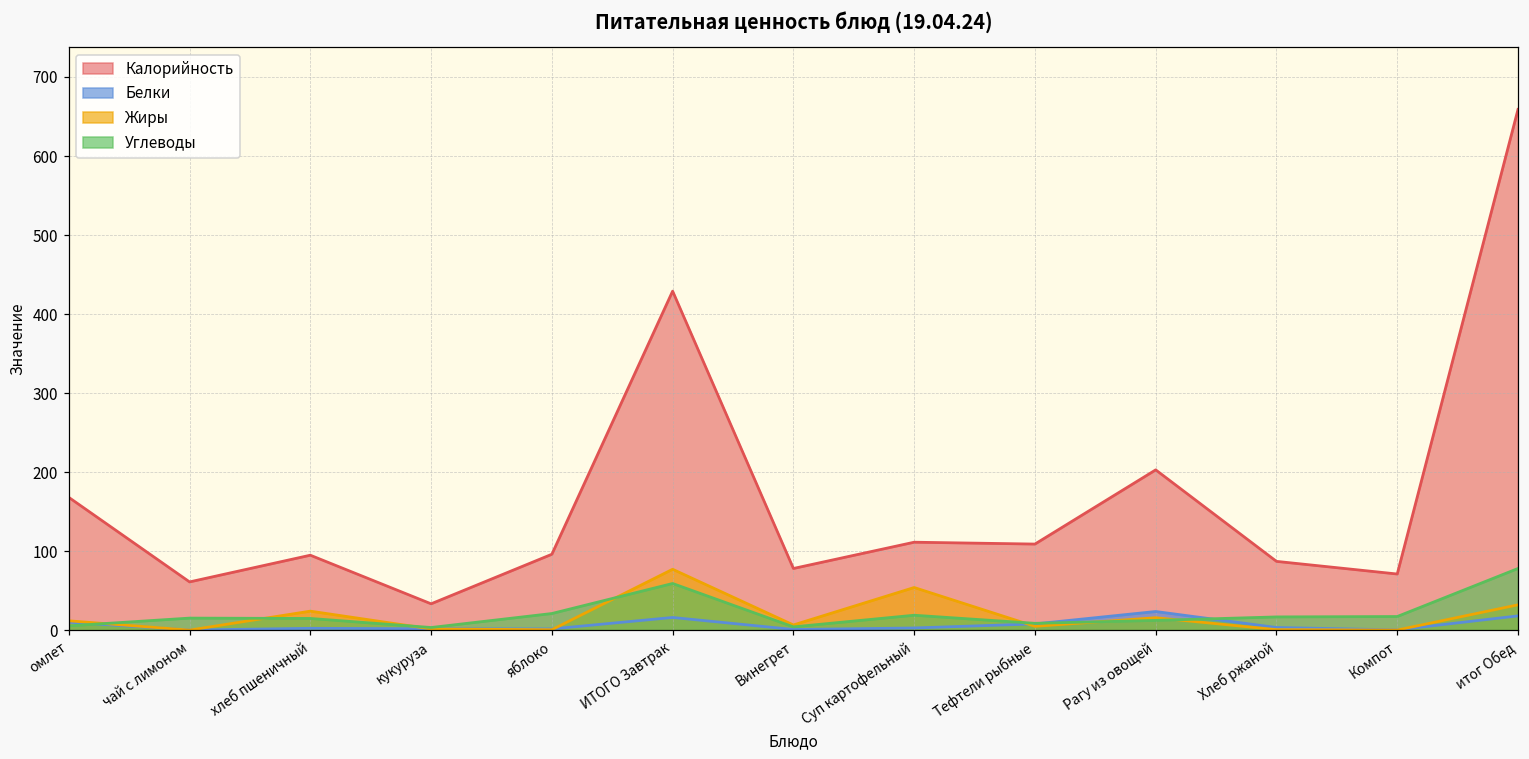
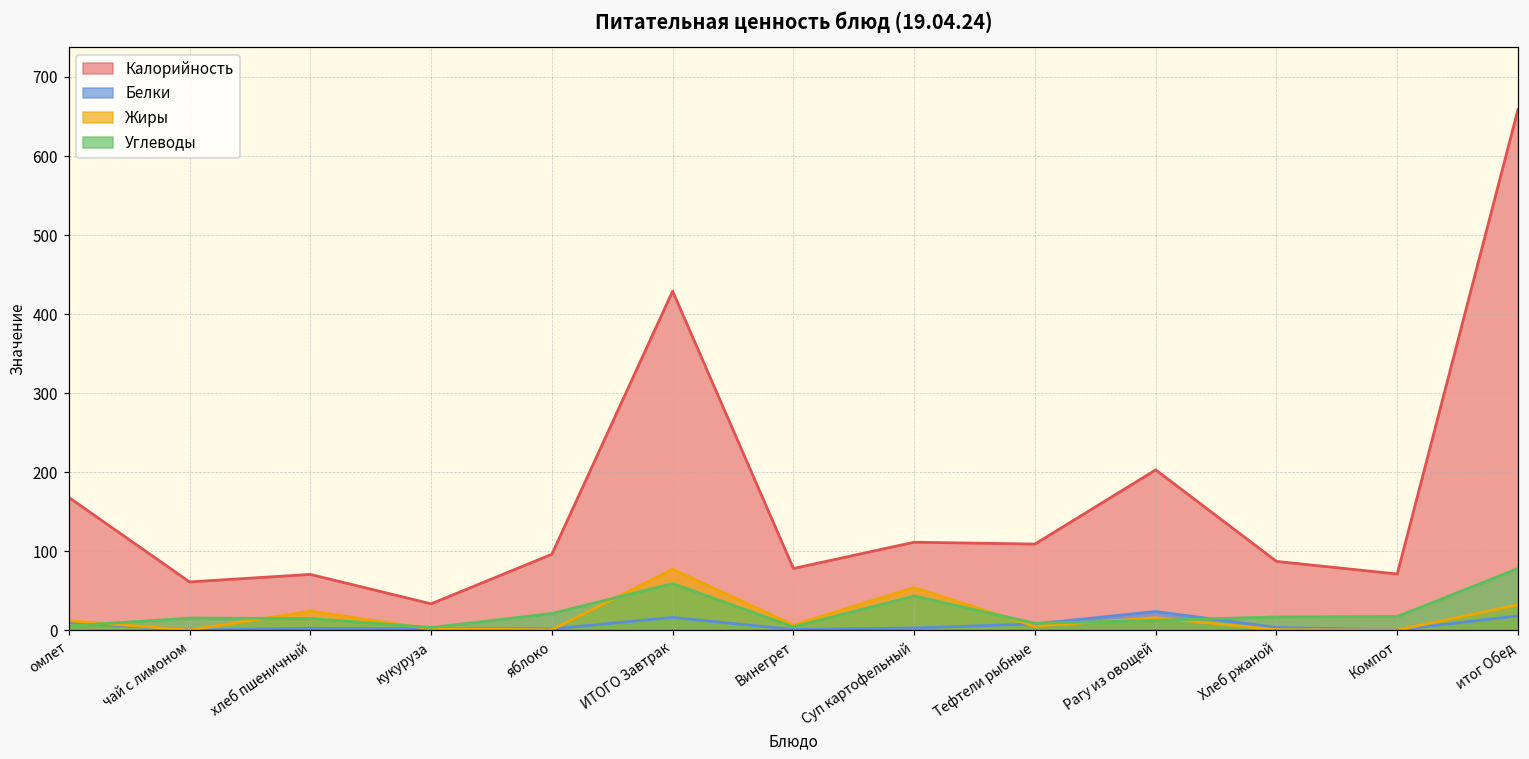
Калорийность, хлеб пшеничный: 90 -> 70
Углеводы, Суп картофельный: 20 -> 40
